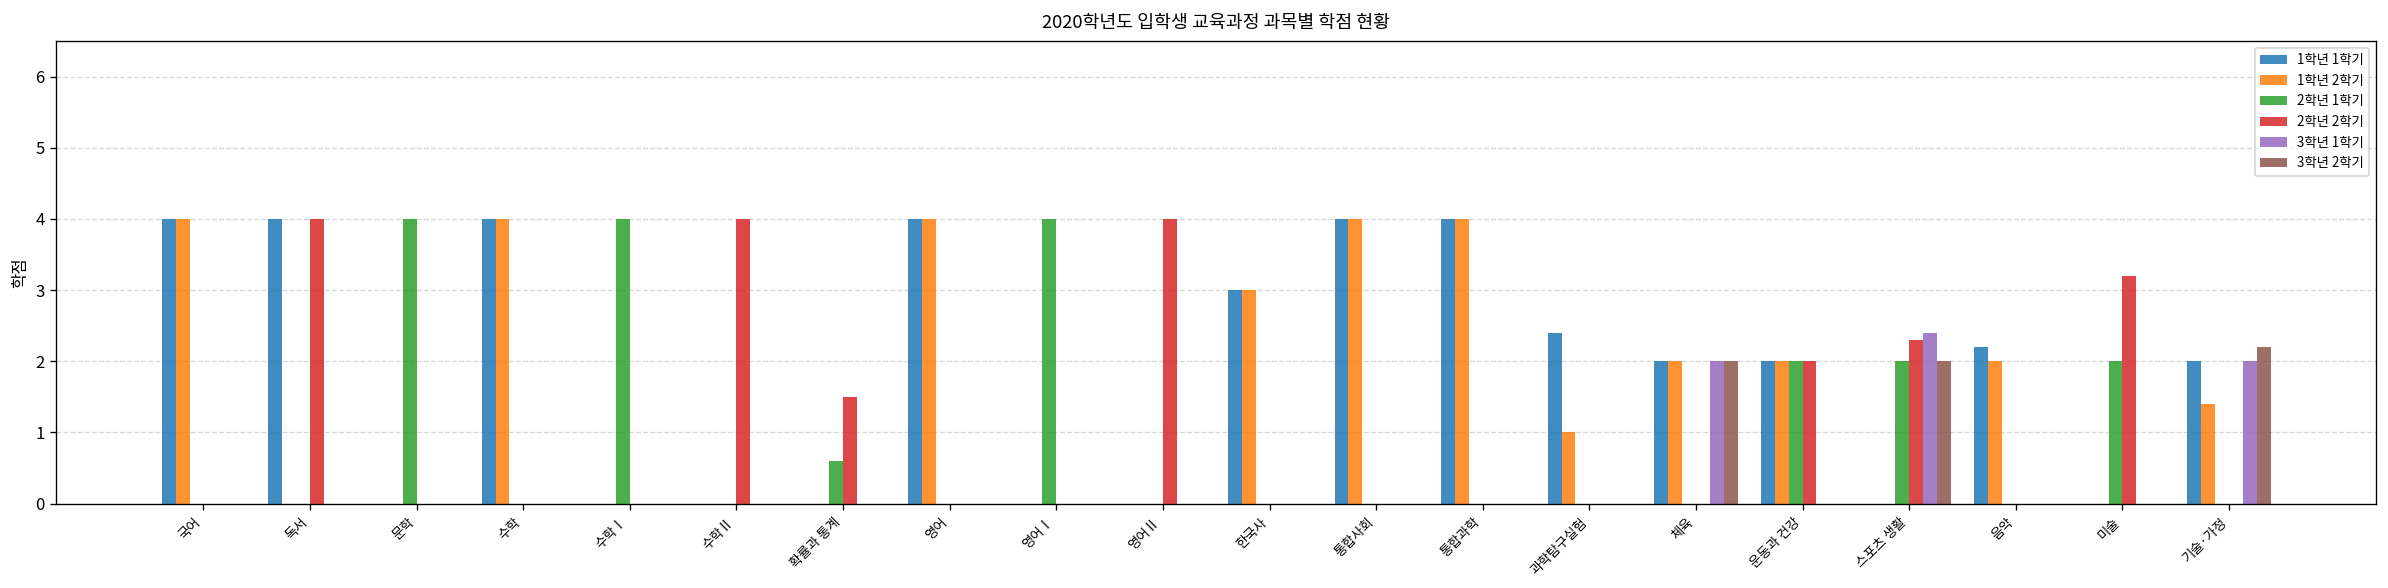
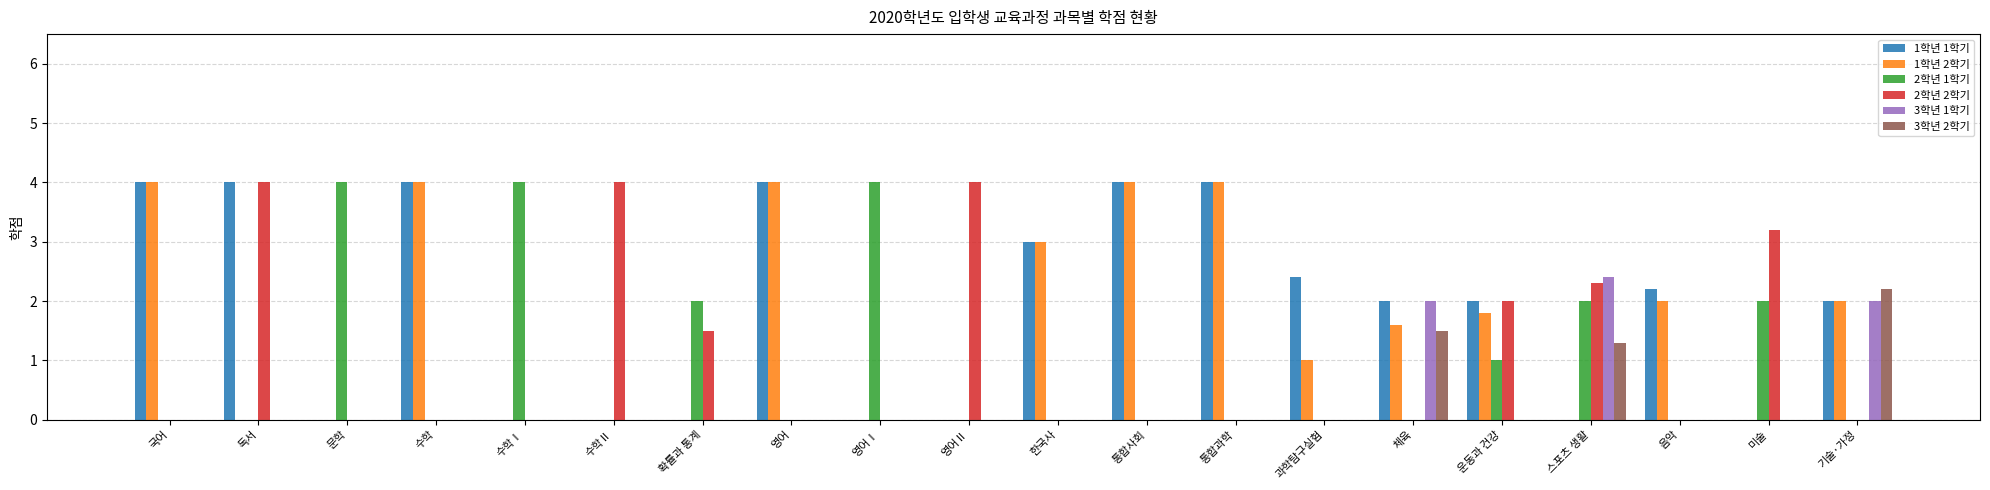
2학년 1학기, 확률과 통계: 0.6 -> 2.0
1학년 2학기, 체육: 2.0 -> 1.6
3학년 2학기, 체육: 2.0 -> 1.5
1학년 2학기, 운동과 건강: 2.0 -> 1.8
2학년 1학기, 운동과 건강: 2 -> 1
3학년 2학기, 스포츠 생활: 2.0 -> 1.3
1학년 2학기, 기술·가정: 1.4 -> 2.0
